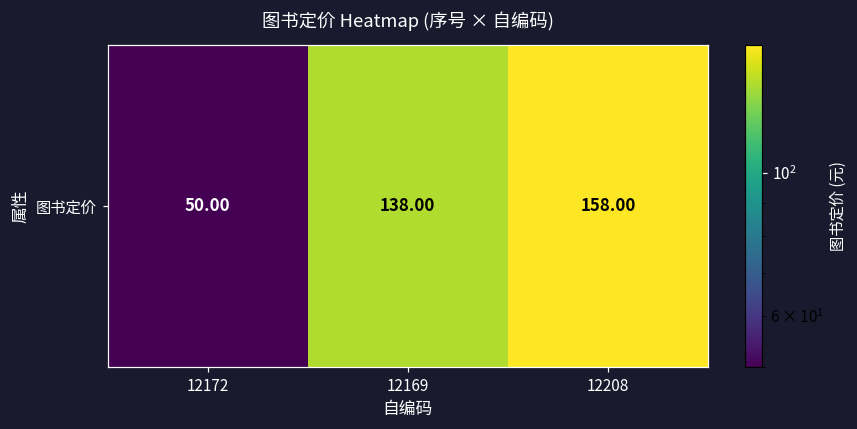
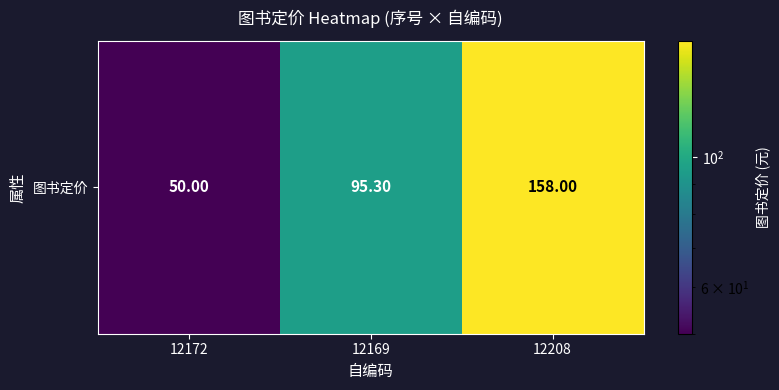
图书定价, 12169: 138.00 -> 95.30
